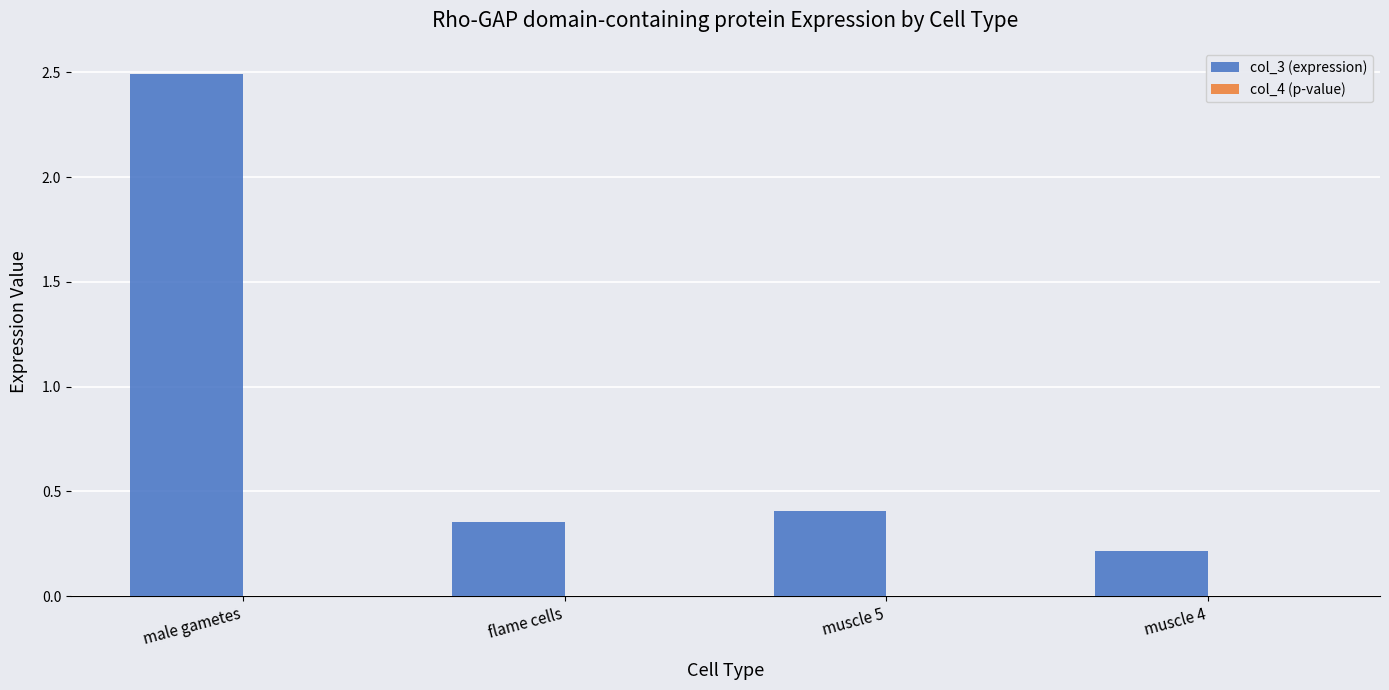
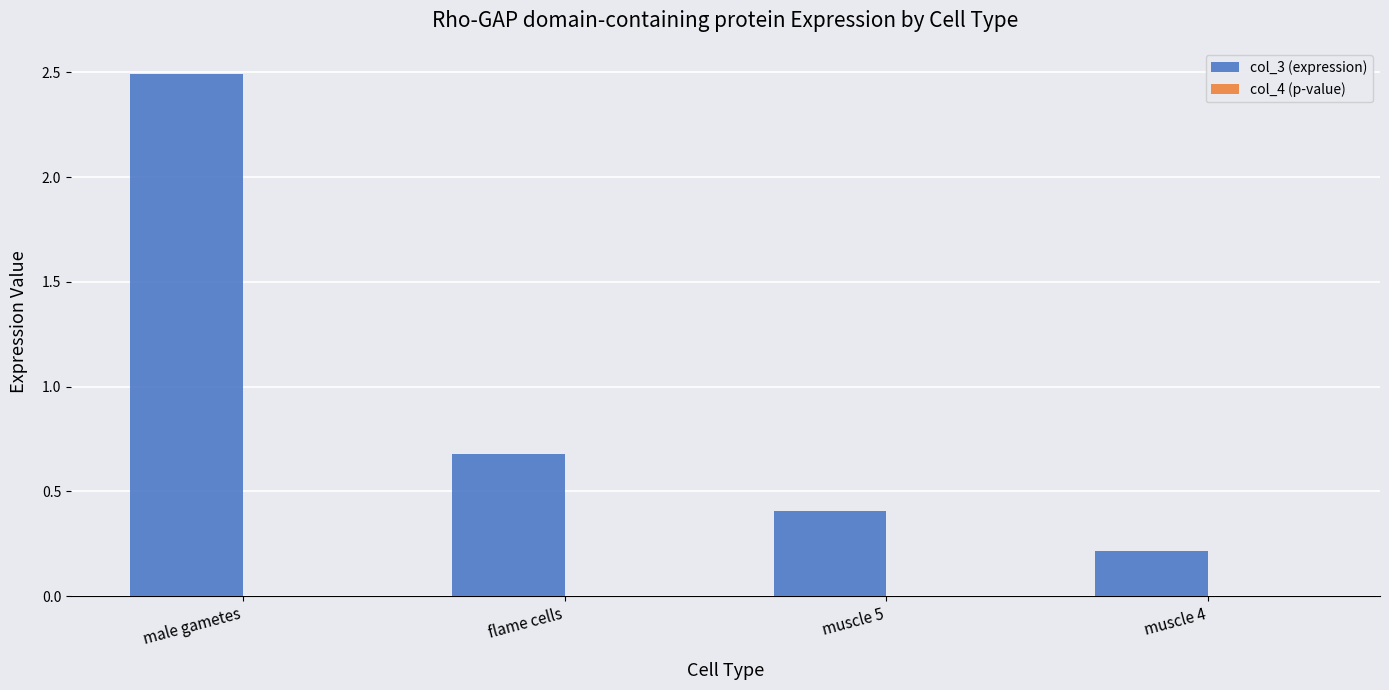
col_3 (expression), flame cells: 0.35 -> 0.68
